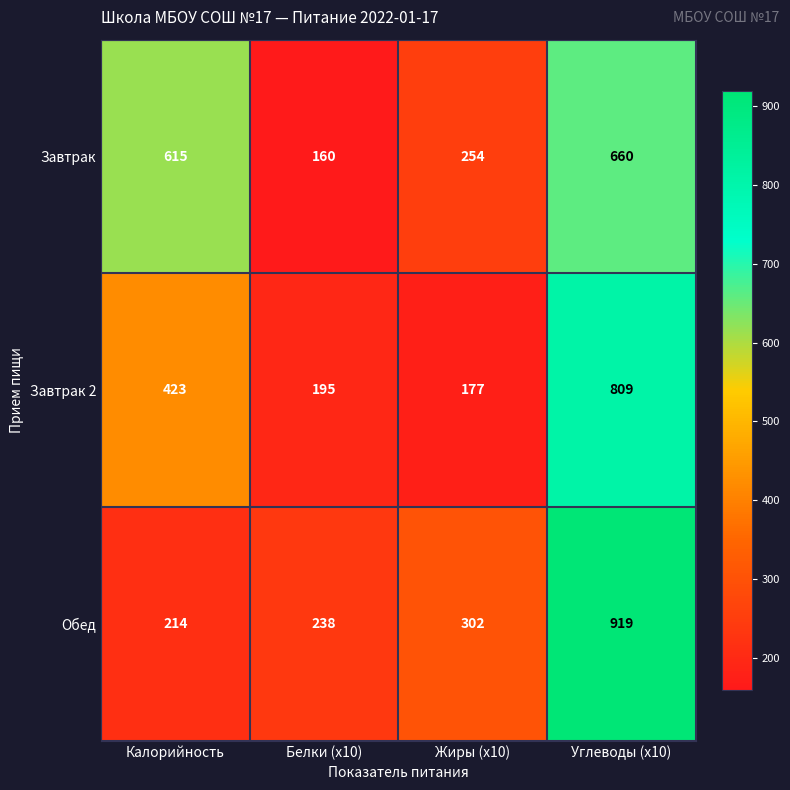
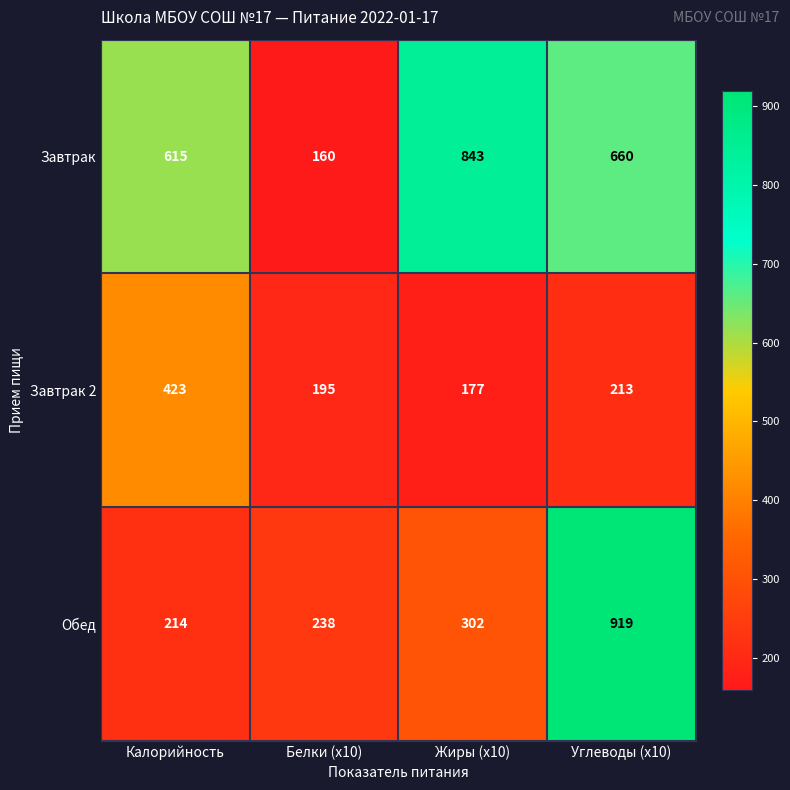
Завтрак, Жиры (x10): 254 -> 843
Завтрак 2, Углеводы (x10): 809 -> 213
